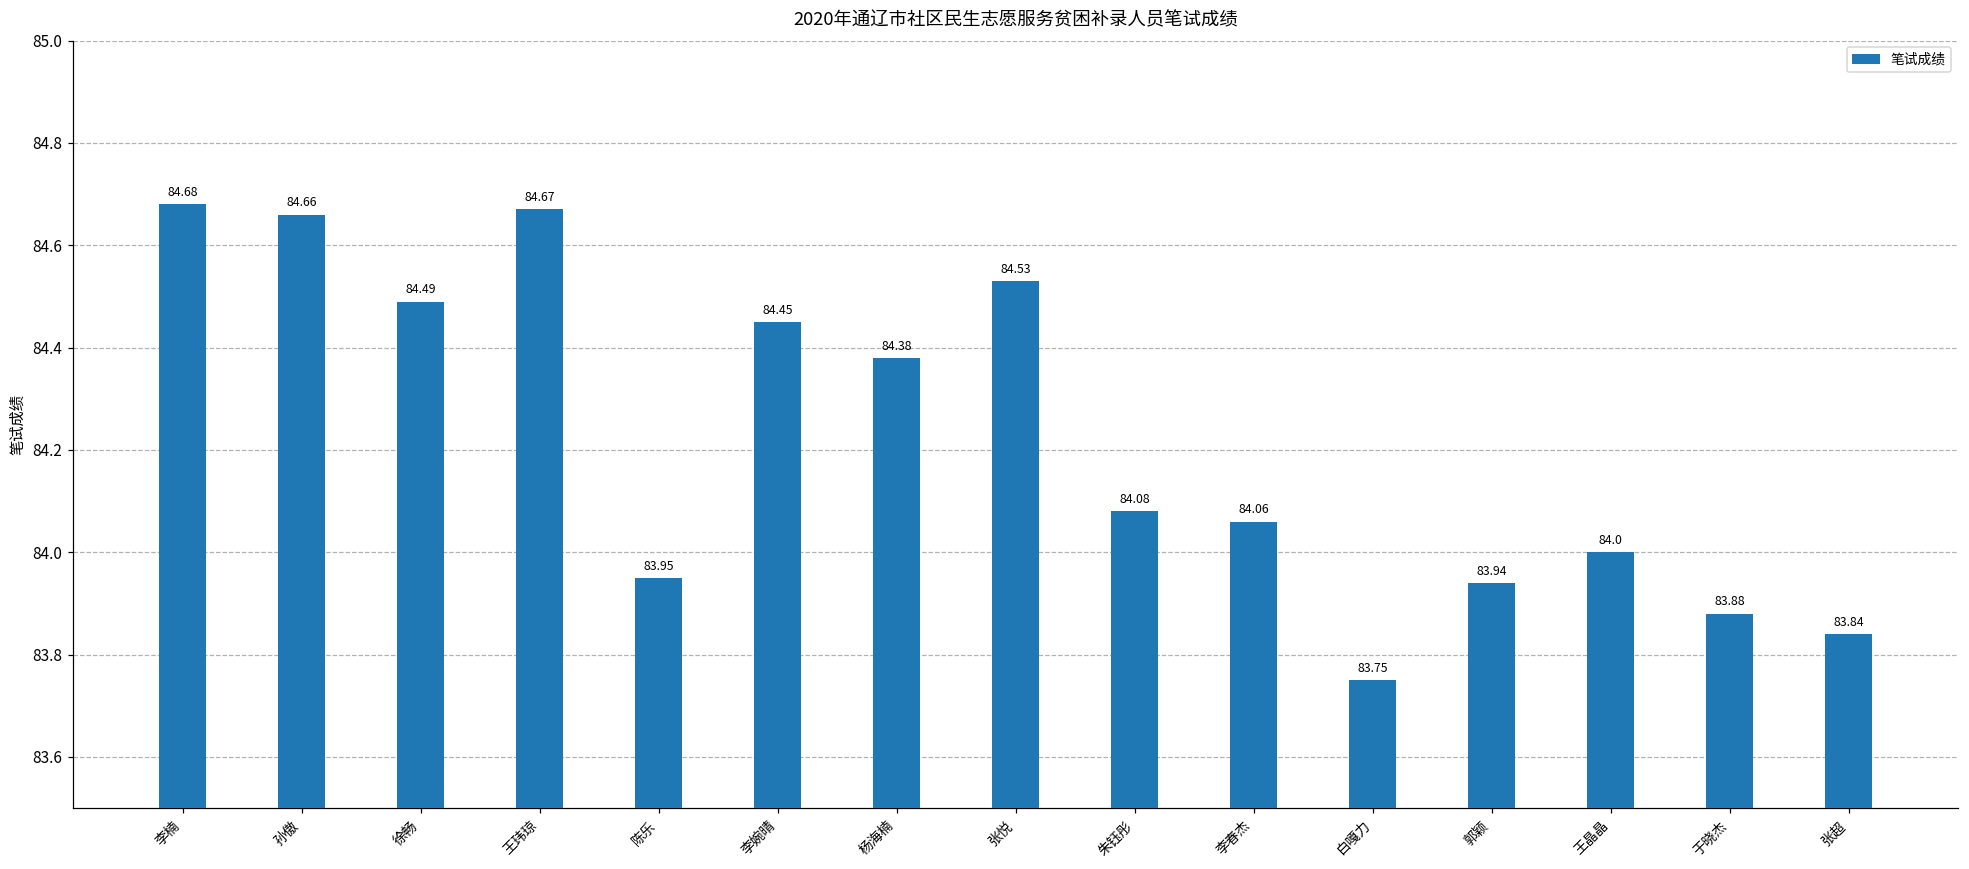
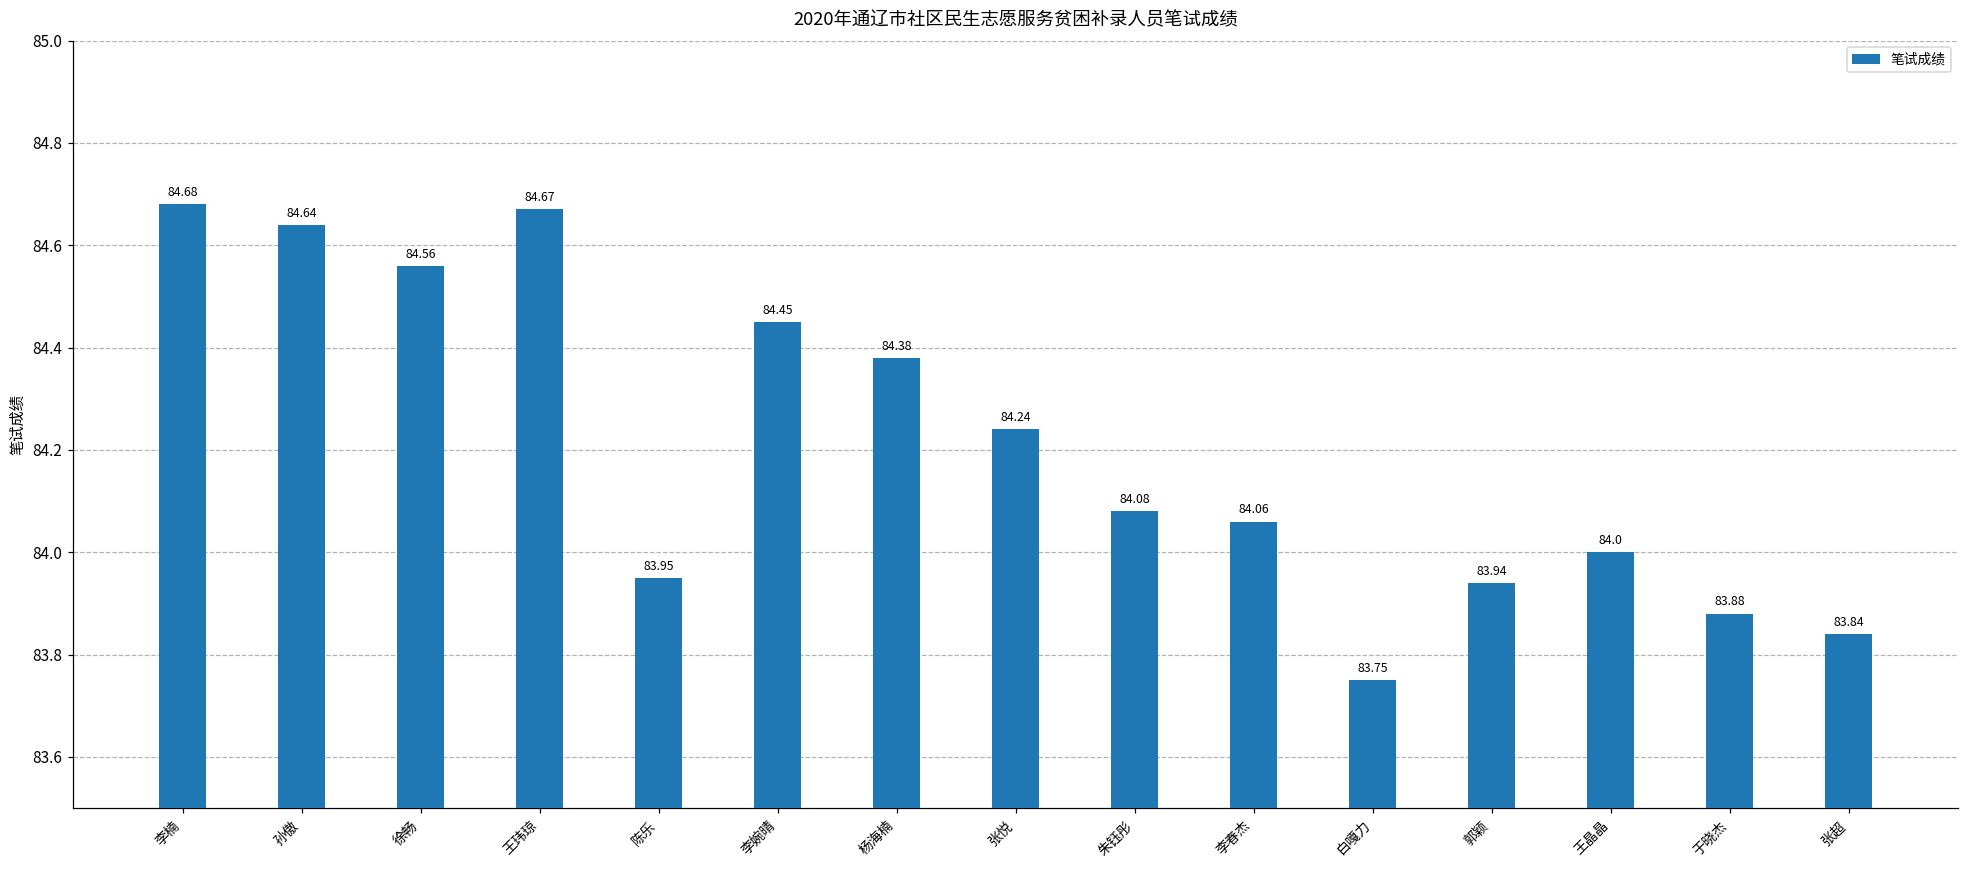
孙傲: 84.66 -> 84.64
徐畅: 84.49 -> 84.56
张悦: 84.53 -> 84.24
